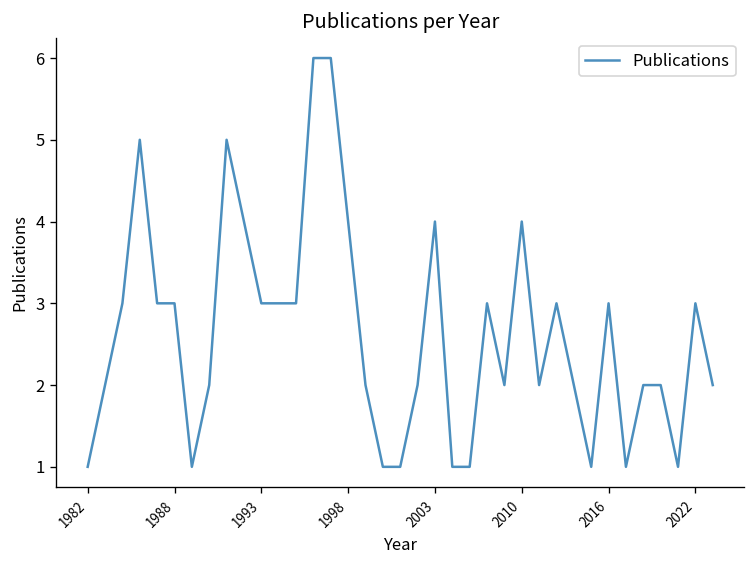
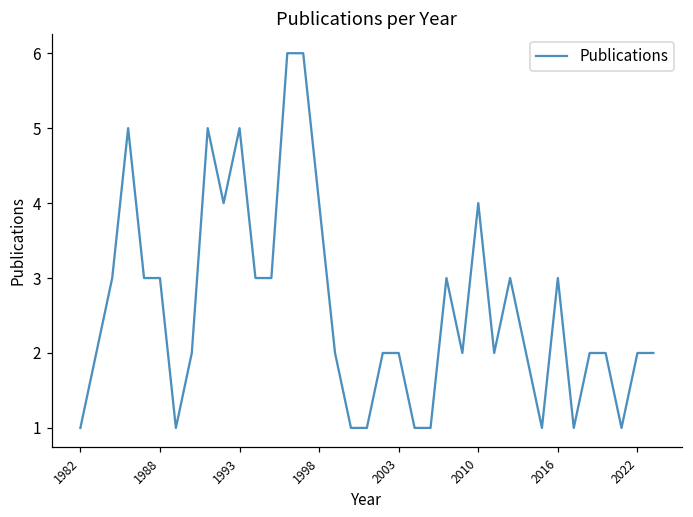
1993: 3 -> 5
2003: 4 -> 2
2022: 3 -> 2
